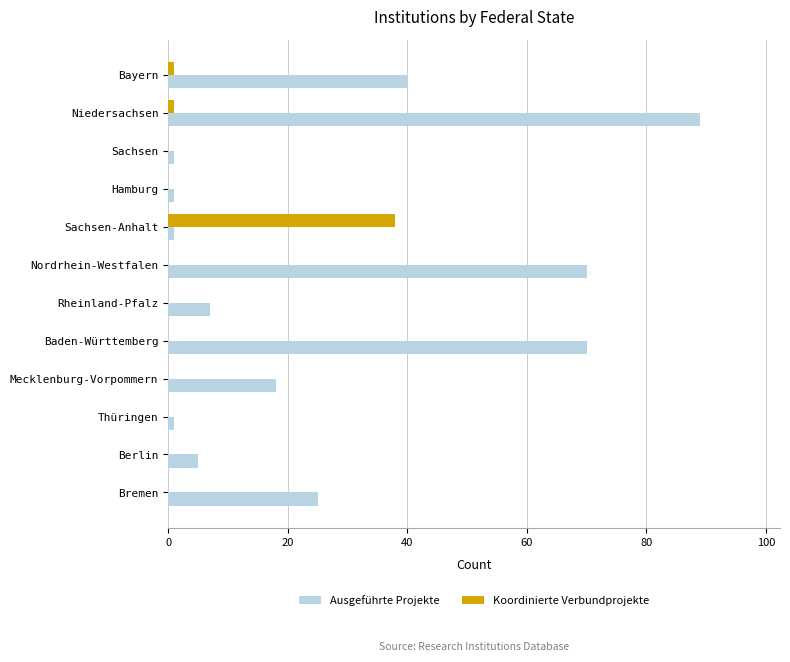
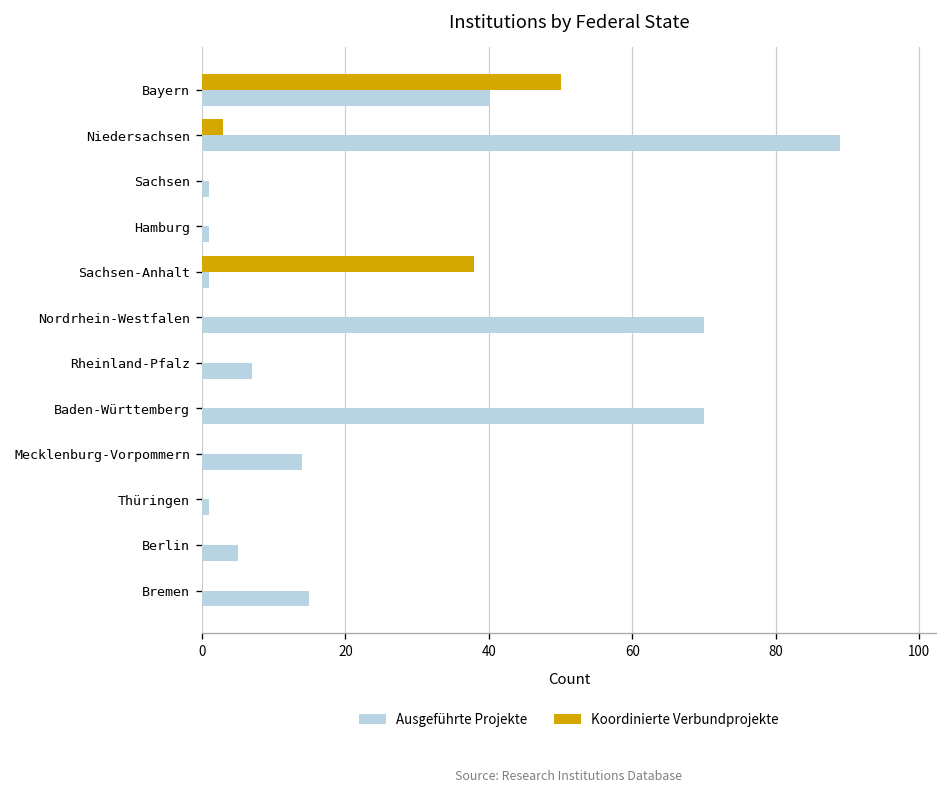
Koordinierte Verbundprojekte, Bayern: 1 -> 50
Koordinierte Verbundprojekte, Niedersachsen: 1 -> 3
Ausgeführte Projekte, Mecklenburg-Vorpommern: 18 -> 14
Ausgeführte Projekte, Bremen: 25 -> 15
